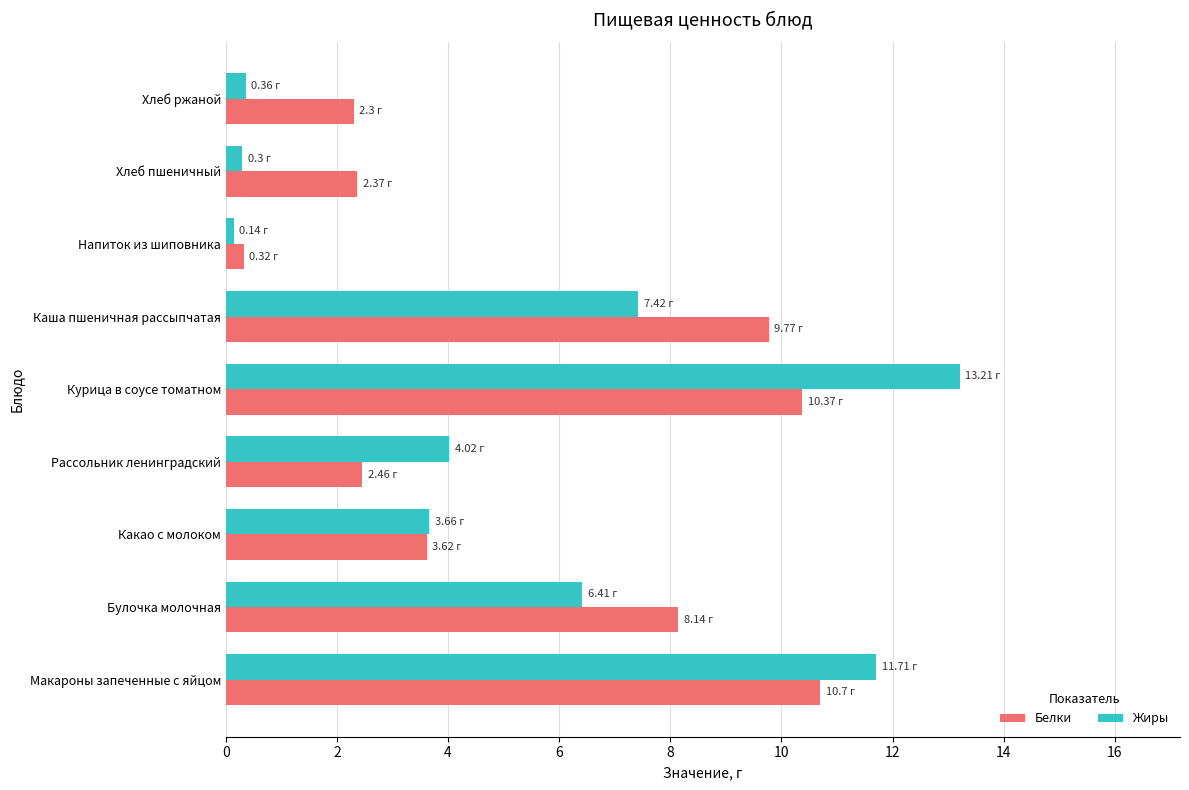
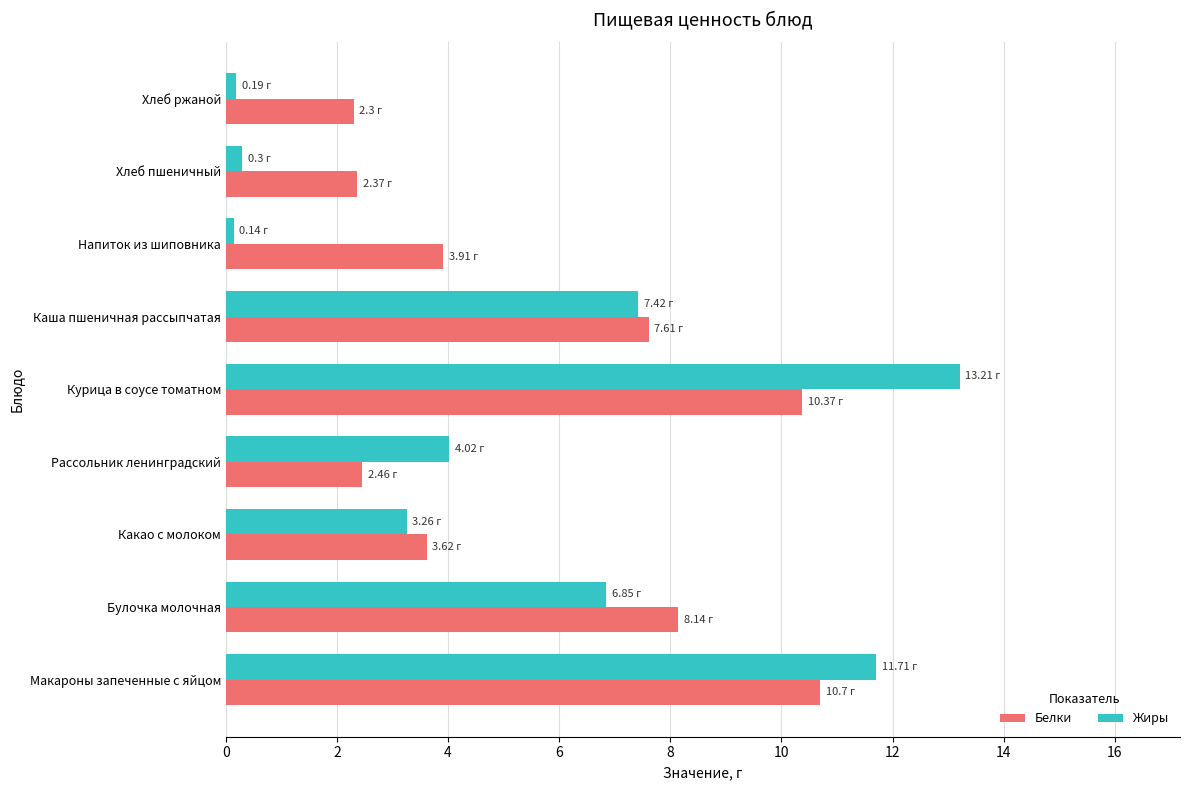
Жиры, Хлеб ржаной: 0.36 -> 0.19
Белки, Напиток из шиповника: 0.32 -> 3.91
Белки, Каша пшеничная рассыпчатая: 9.77 -> 7.61
Жиры, Какао с молоком: 3.66 -> 3.26
Жиры, Булочка молочная: 6.41 -> 6.85
